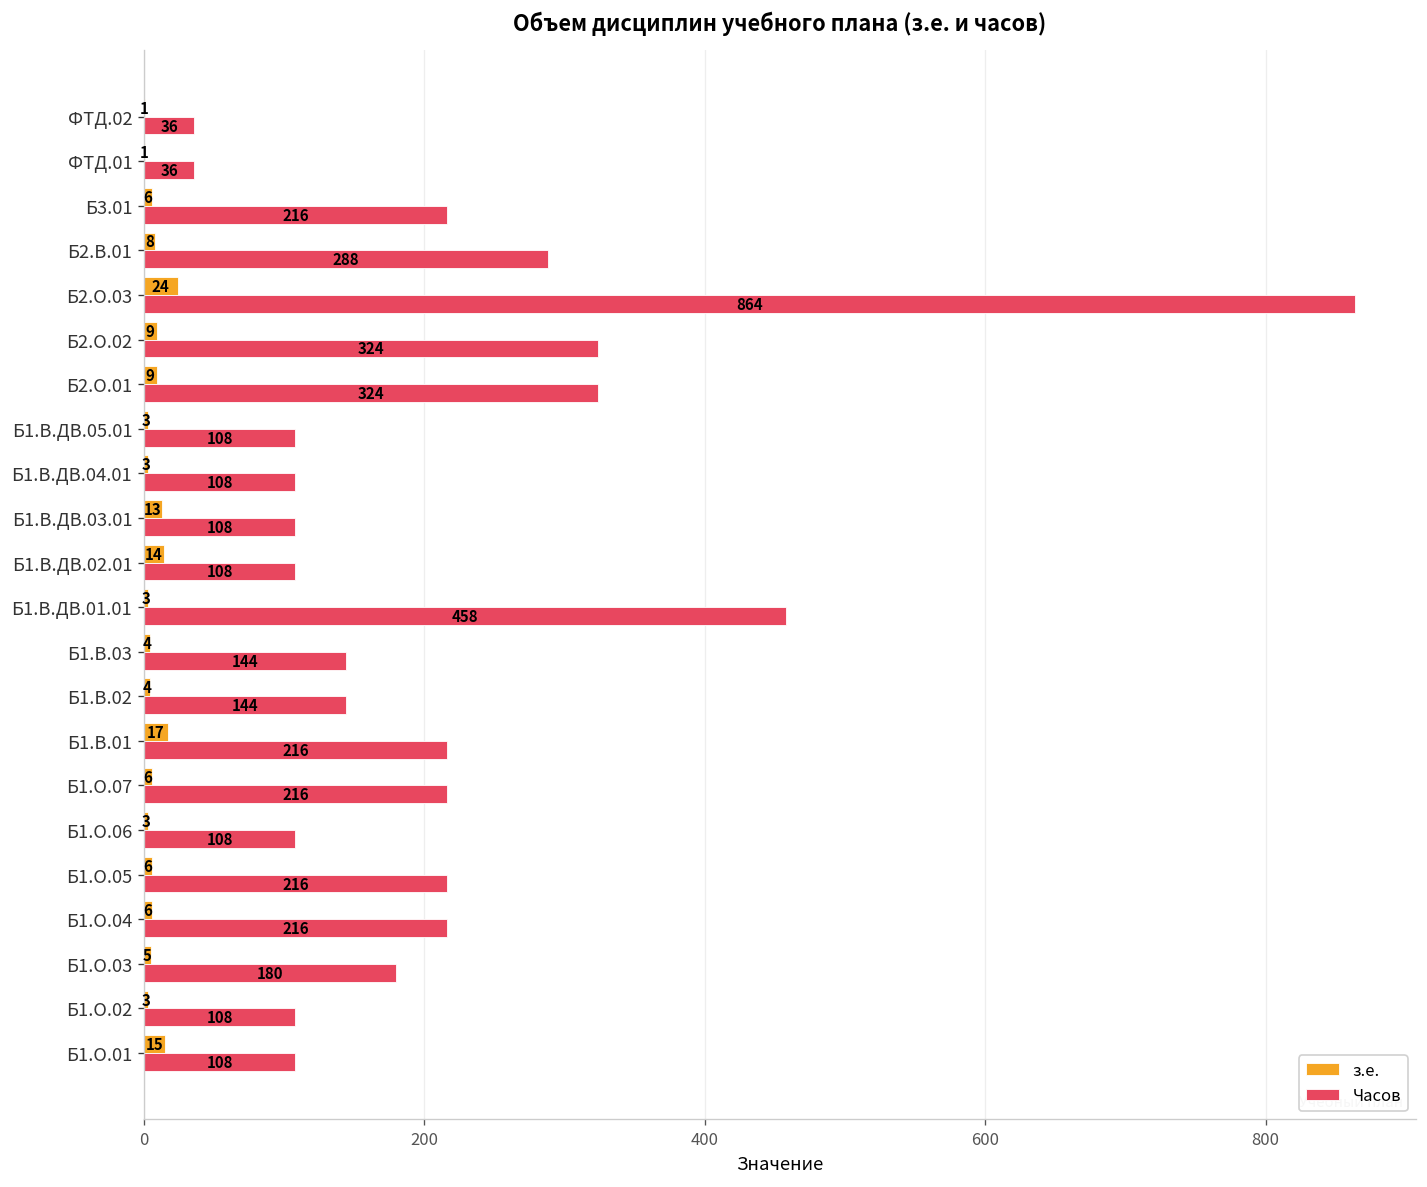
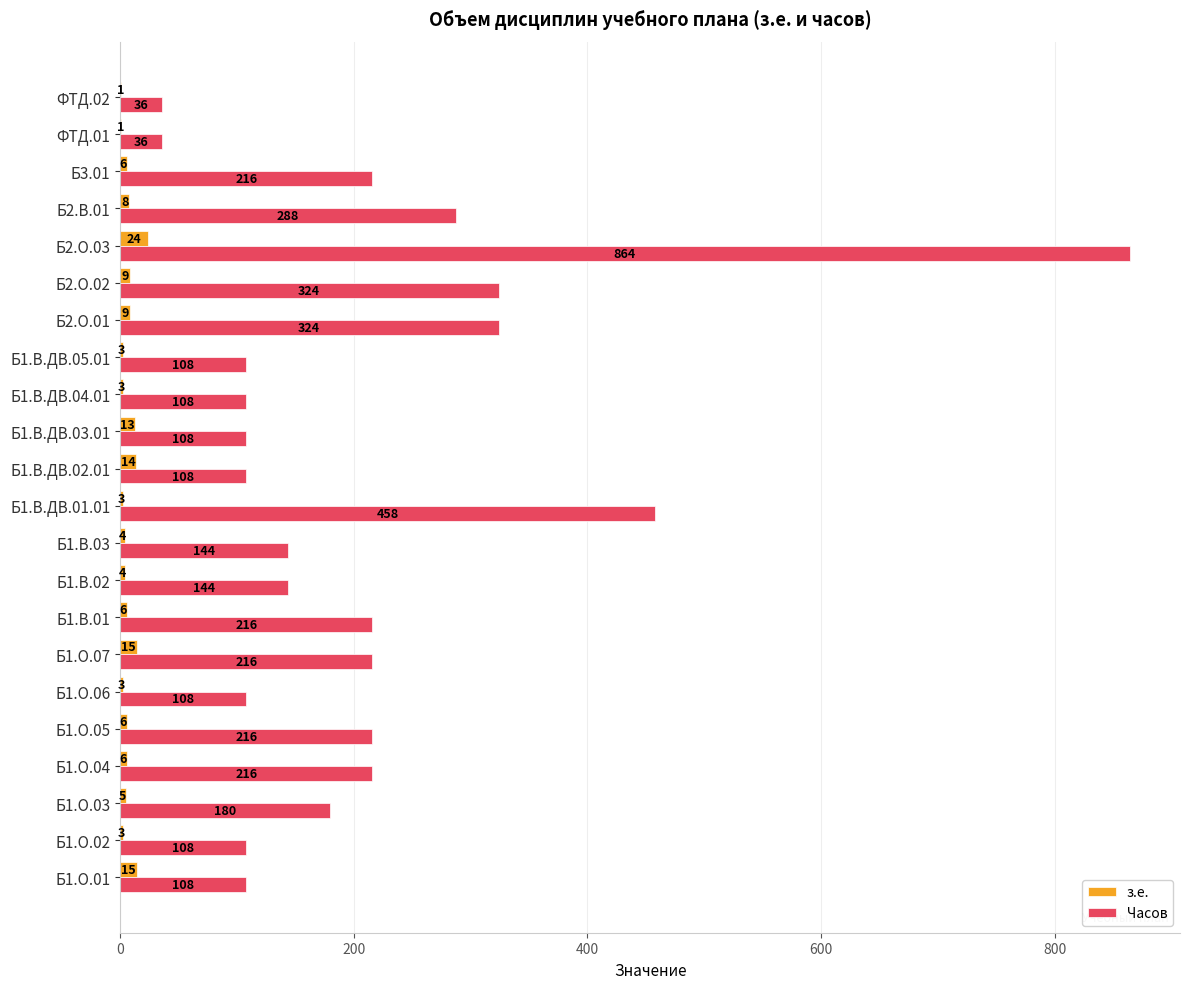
з.е., Б1.В.01: 17 -> 6
з.е., Б1.О.07: 6 -> 15
